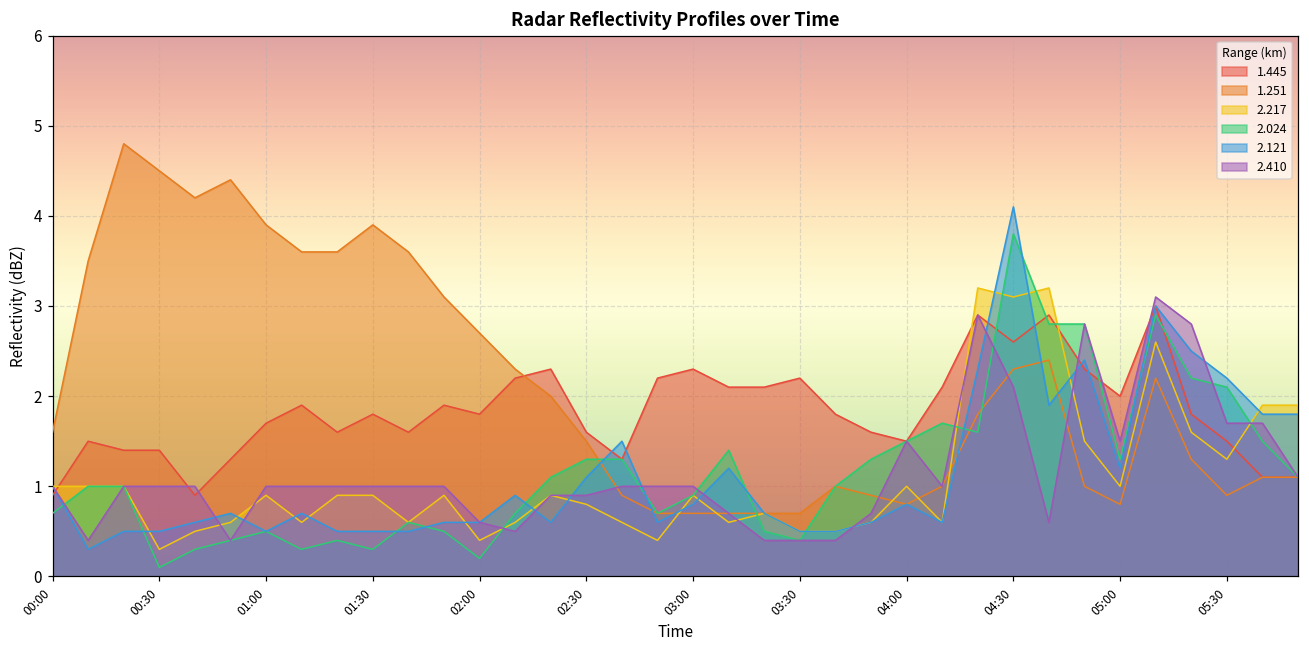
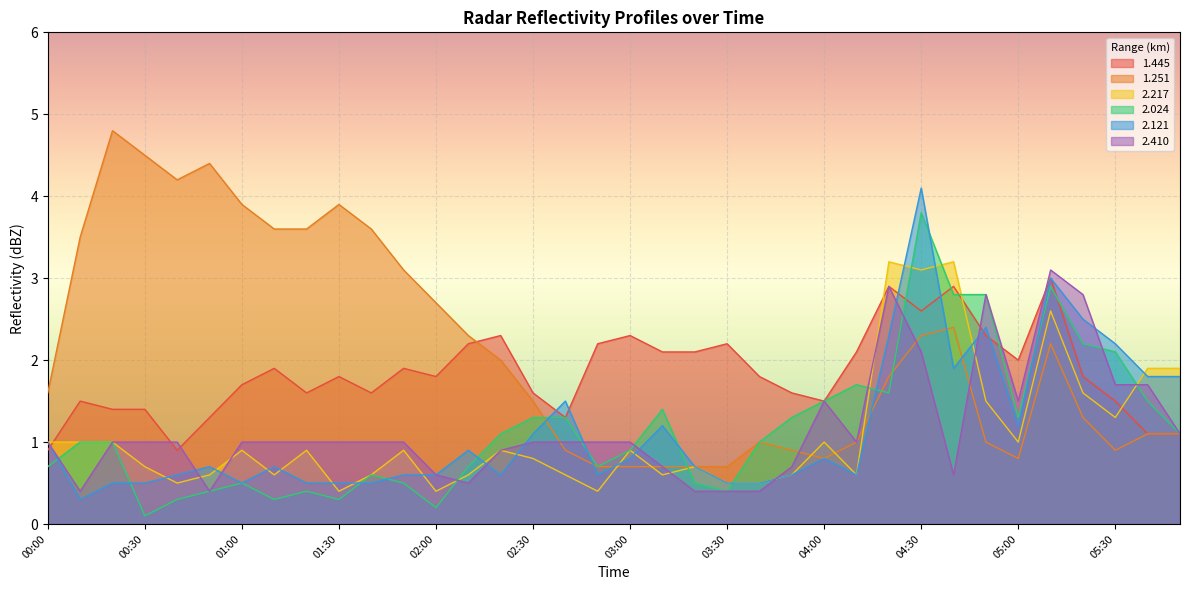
2.217, 00:30: 0.3 -> 0.7
2.217, 01:30: 0.9 -> 0.4
2.410, 02:30: 0.9 -> 1.0
